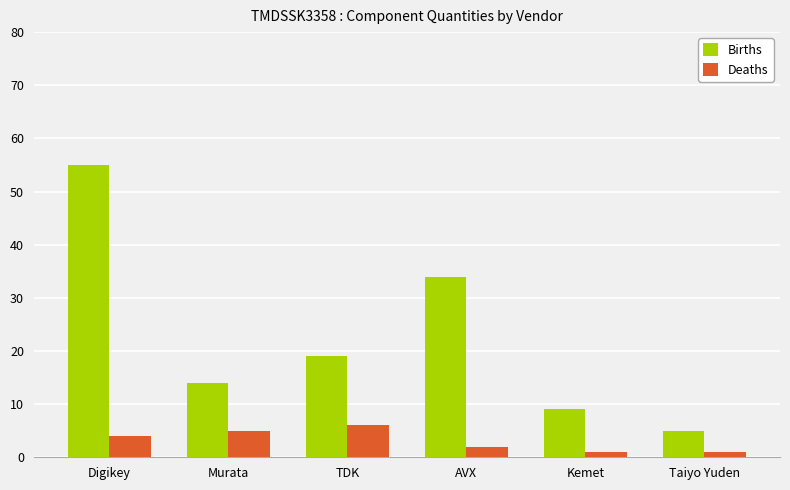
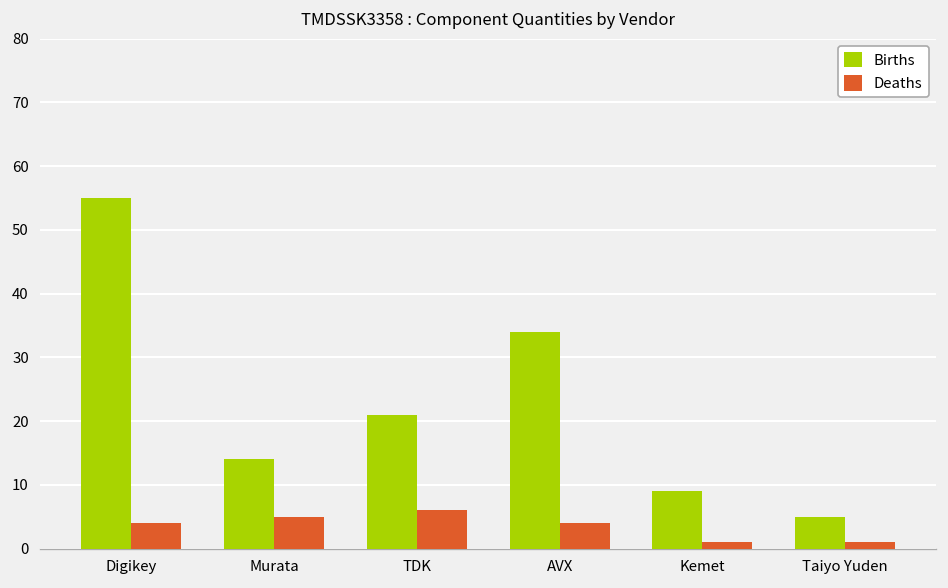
Births, TDK: 19 -> 21
Deaths, AVX: 2 -> 4
